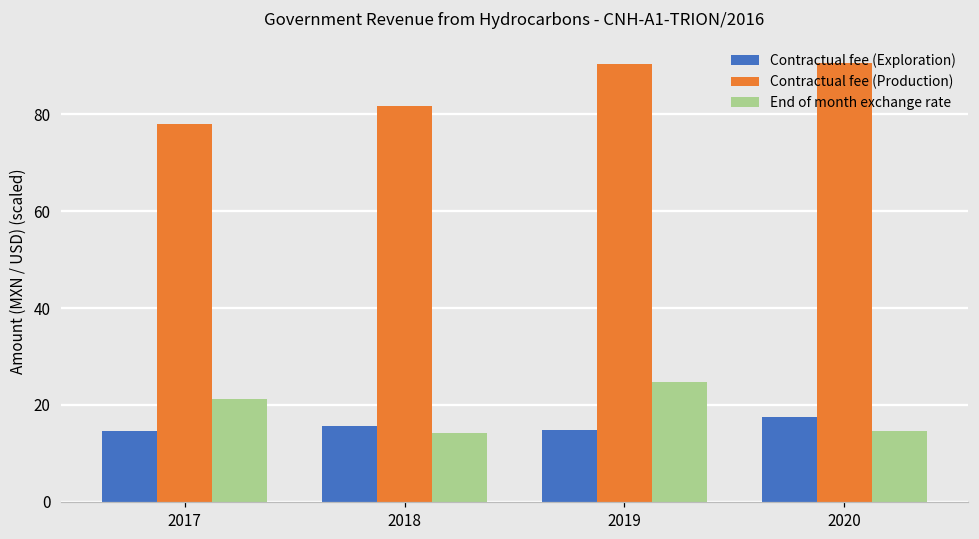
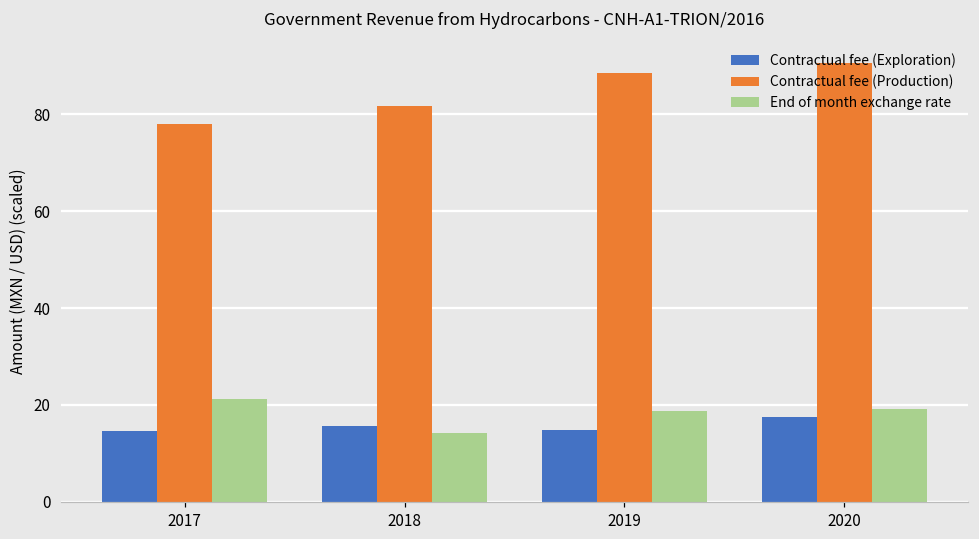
Contractual fee (Production), 2019: 90 -> 89
End of month exchange rate, 2019: 25 -> 19
End of month exchange rate, 2020: 15 -> 19
